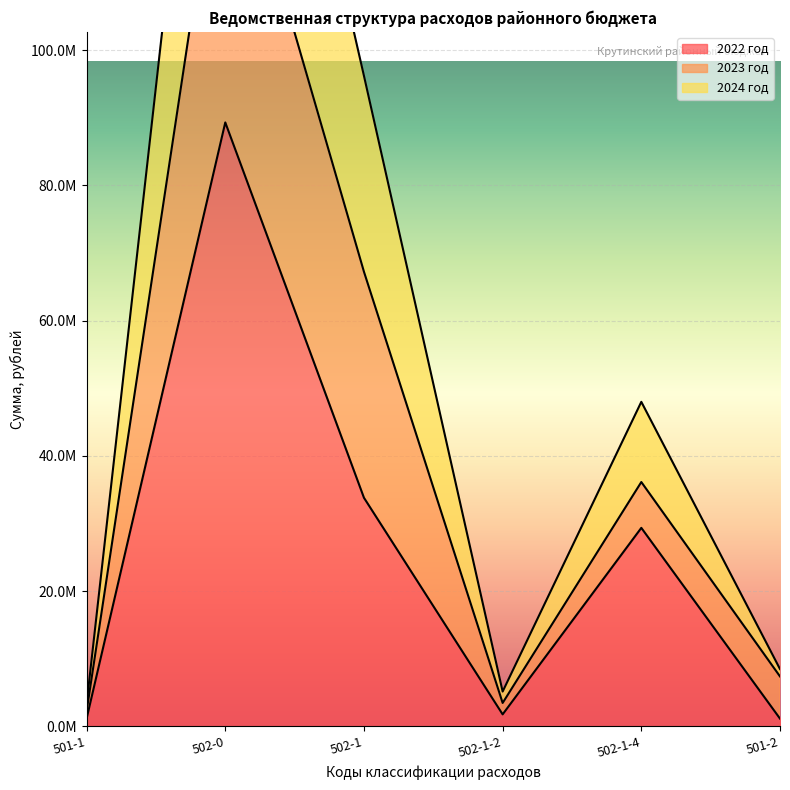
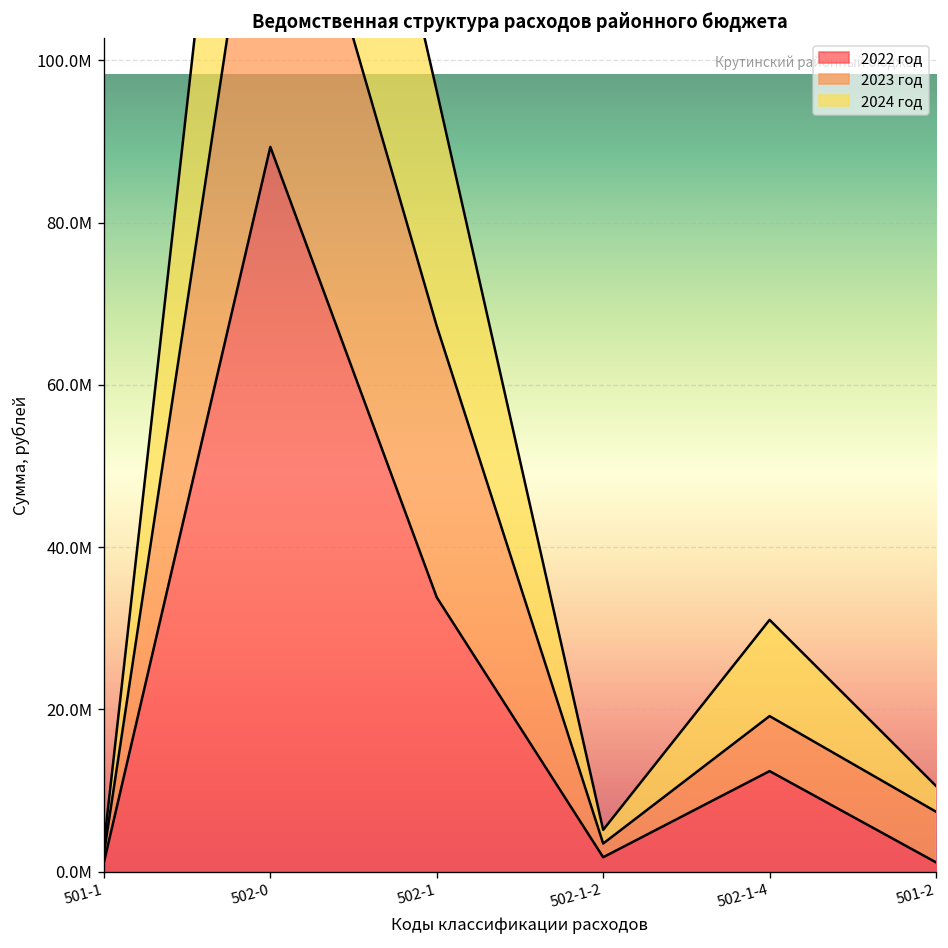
2022 год, 502-1-4: 29000000 -> 12000000
2024 год, 501-2: 1000000 -> 3000000
